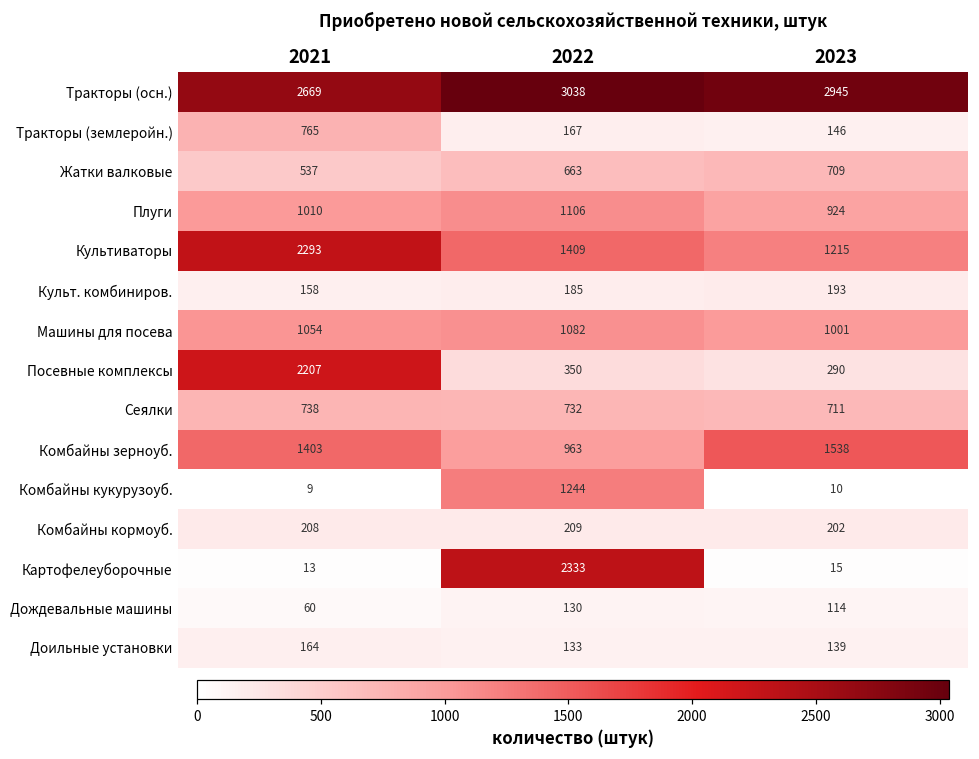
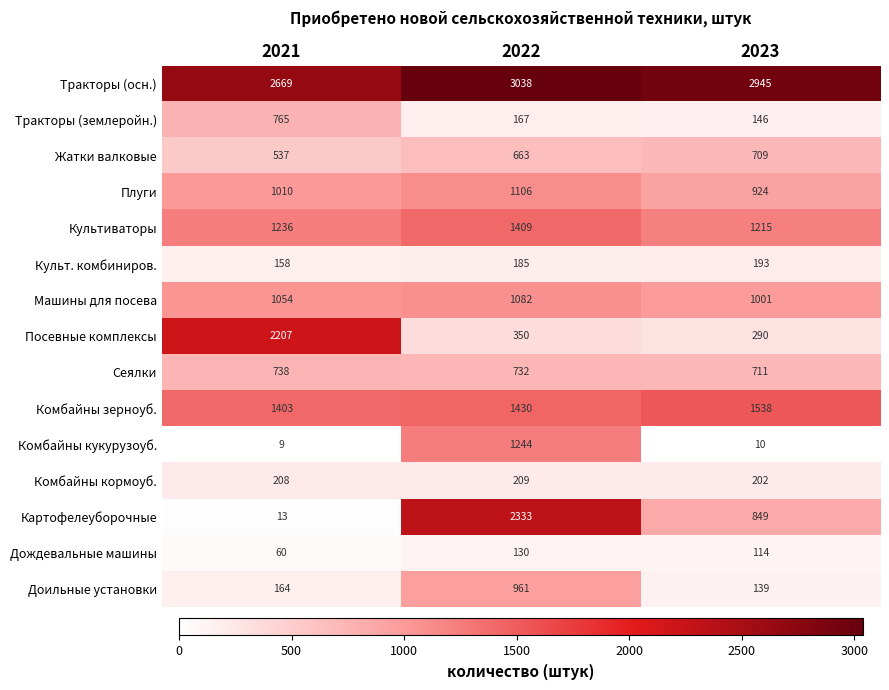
Культиваторы, 2021: 2293 -> 1236
Комбайны зерноуб., 2022: 963 -> 1430
Картофелеуборочные, 2023: 15 -> 849
Доильные установки, 2022: 133 -> 961
